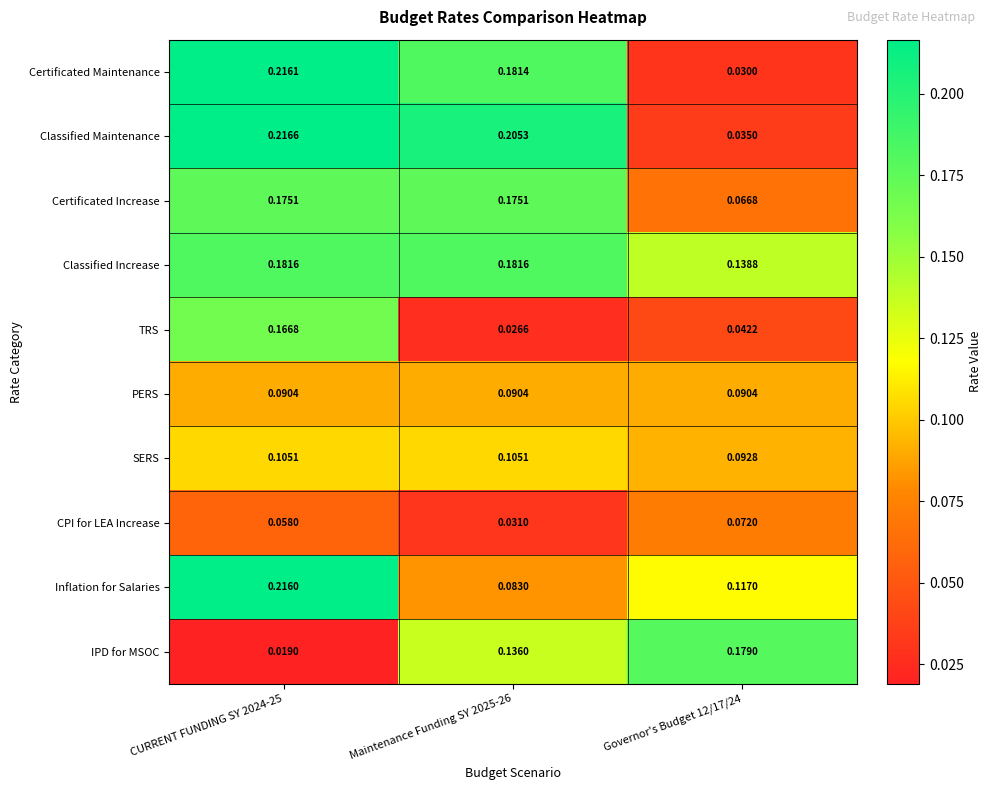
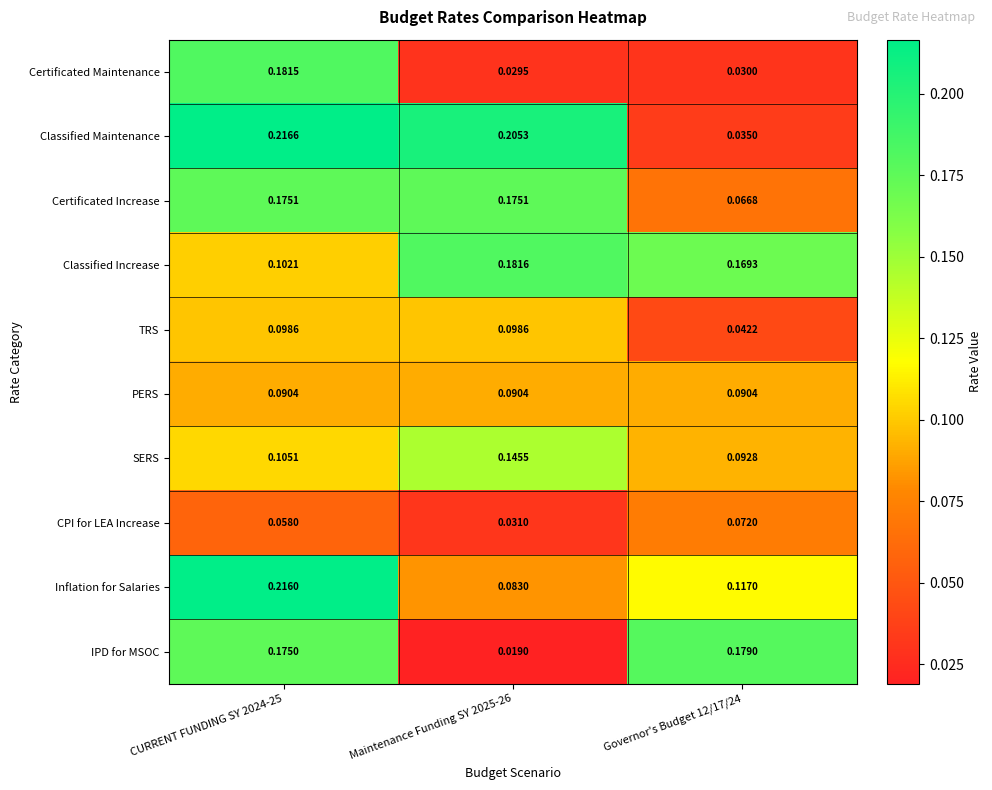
Certificated Maintenance, CURRENT FUNDING SY 2024-25: 0.2161 -> 0.1815
Certificated Maintenance, Maintenance Funding SY 2025-26: 0.1814 -> 0.0295
Classified Increase, CURRENT FUNDING SY 2024-25: 0.1816 -> 0.1021
Classified Increase, Governor's Budget 12/17/24: 0.1388 -> 0.1693
TRS, CURRENT FUNDING SY 2024-25: 0.1668 -> 0.0986
TRS, Maintenance Funding SY 2025-26: 0.0266 -> 0.0986
SERS, Maintenance Funding SY 2025-26: 0.1051 -> 0.1455
IPD for MSOC, CURRENT FUNDING SY 2024-25: 0.0190 -> 0.1750
IPD for MSOC, Maintenance Funding SY 2025-26: 0.1360 -> 0.0190
